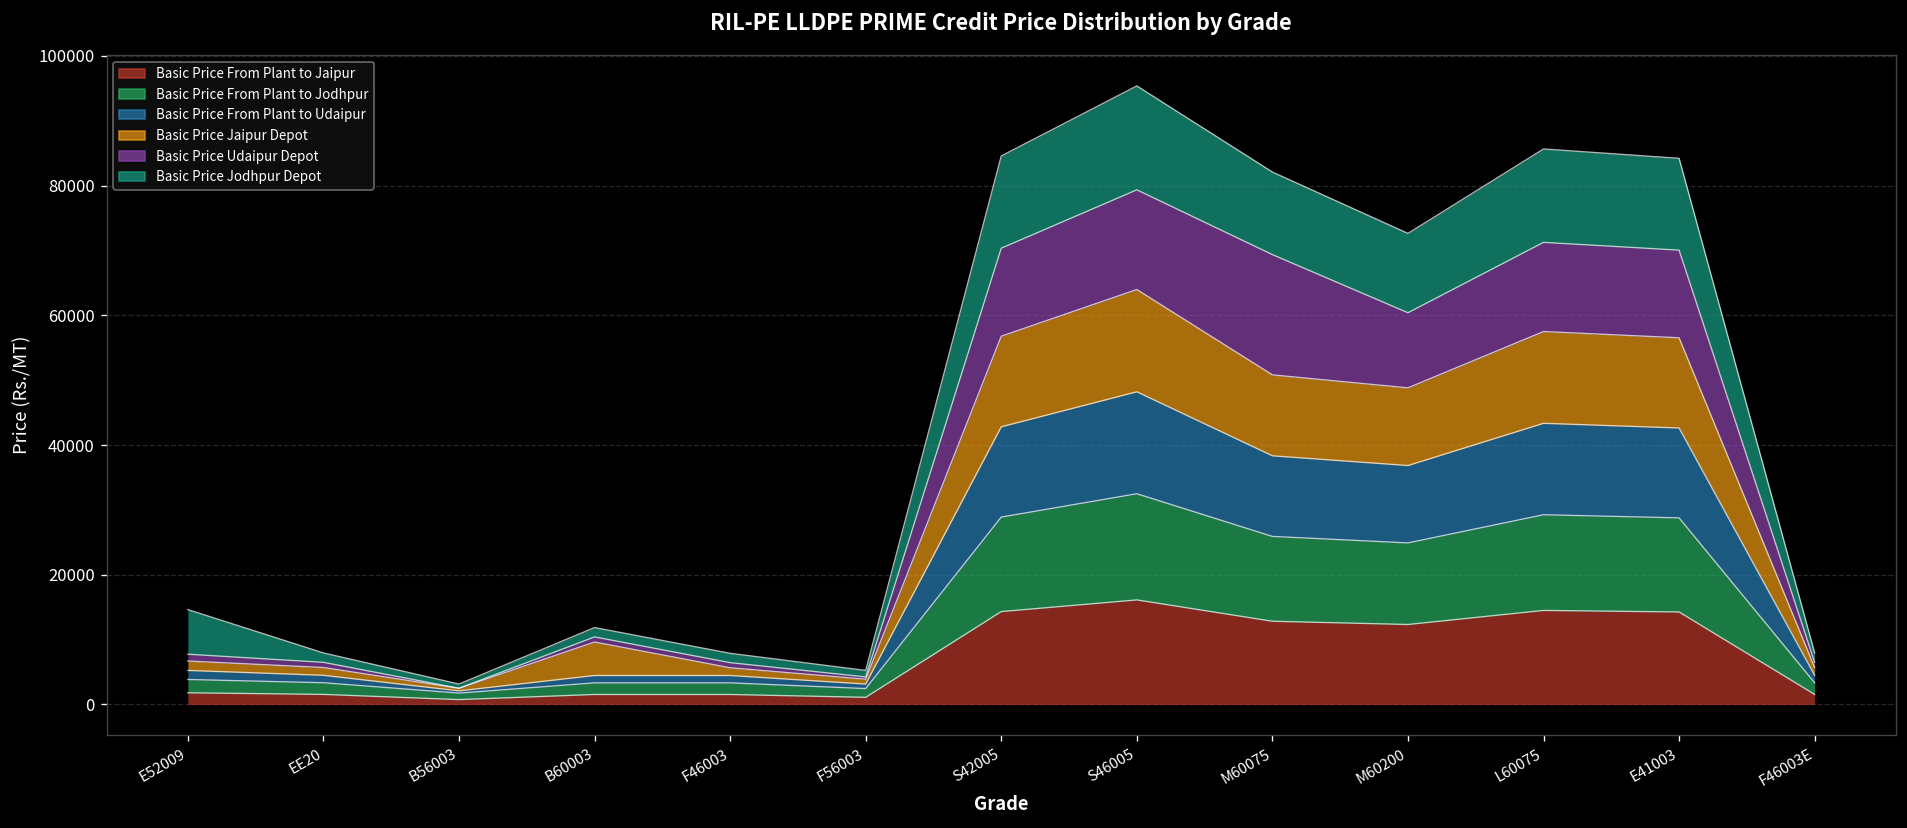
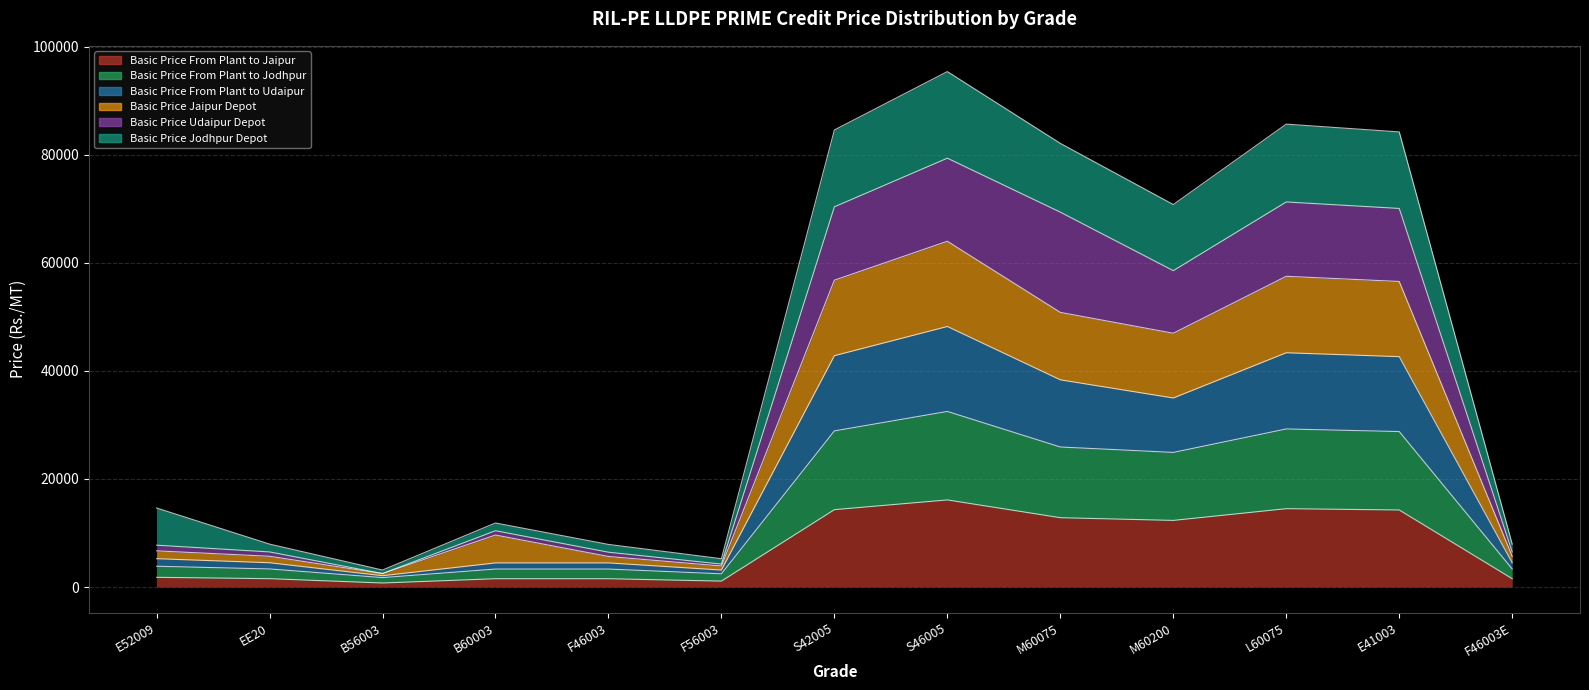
Basic Price From Plant to Udaipur, M60200: 12000 -> 10000
